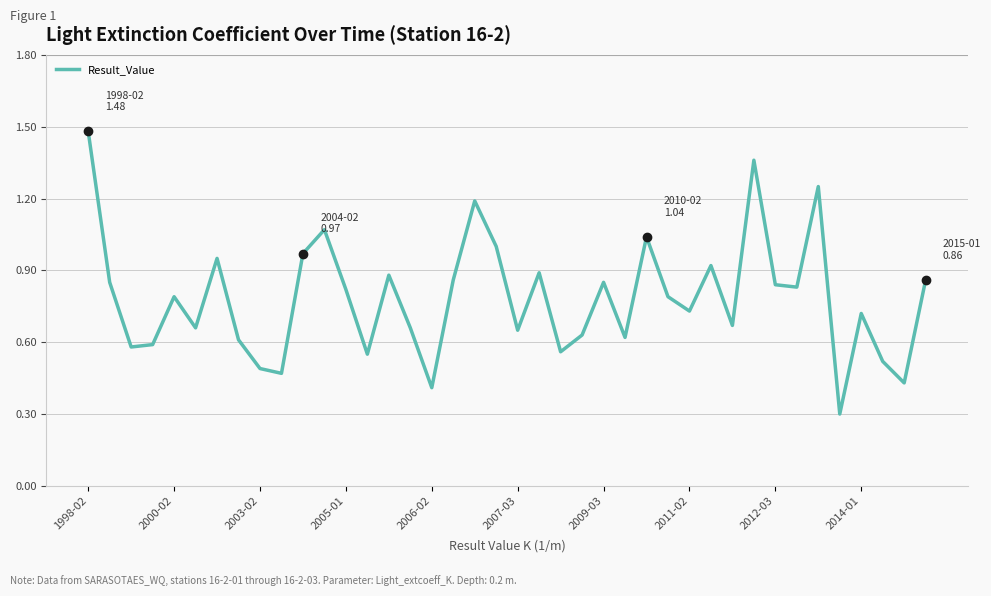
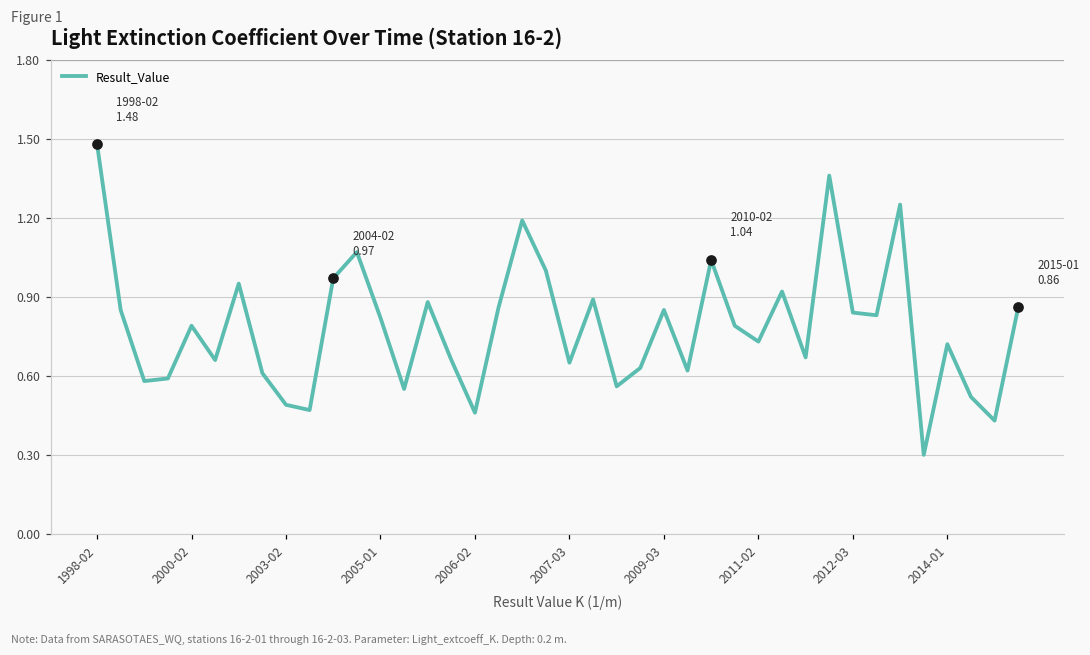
Result_Value, 2006-02: 0.41 -> 0.46
